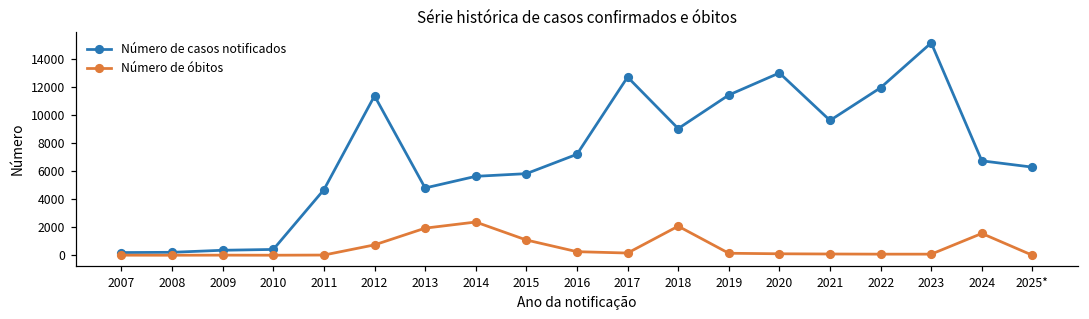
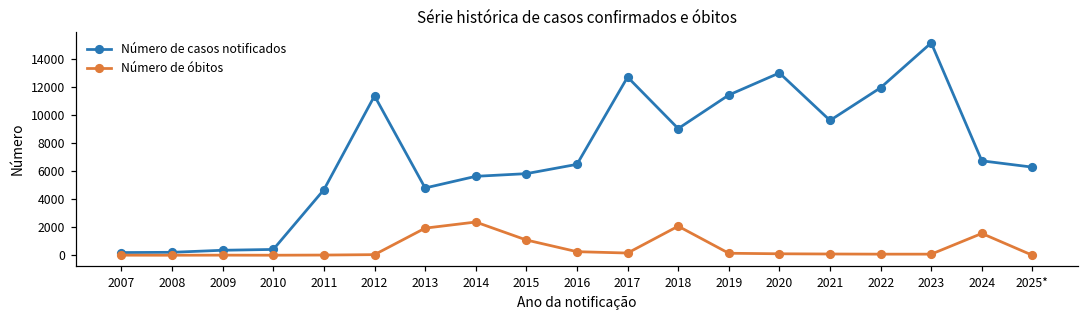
Número de óbitos, 2012: 700 -> 100
Número de casos notificados, 2016: 7200 -> 6500
